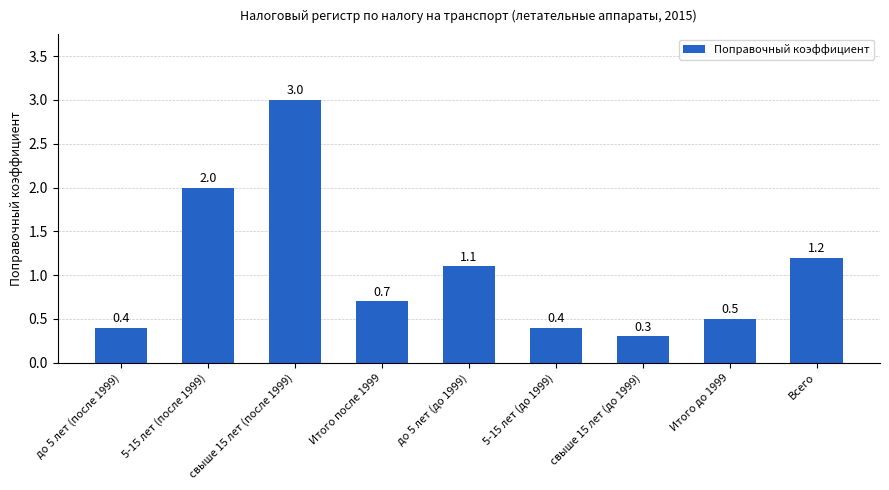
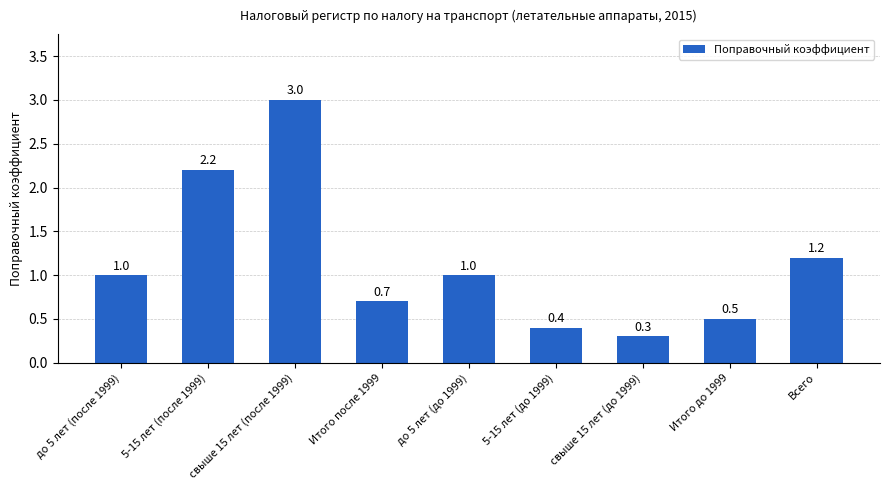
до 5 лет (после 1999): 0.4 -> 1.0
5-15 лет (после 1999): 2.0 -> 2.2
до 5 лет (до 1999): 1.1 -> 1.0
